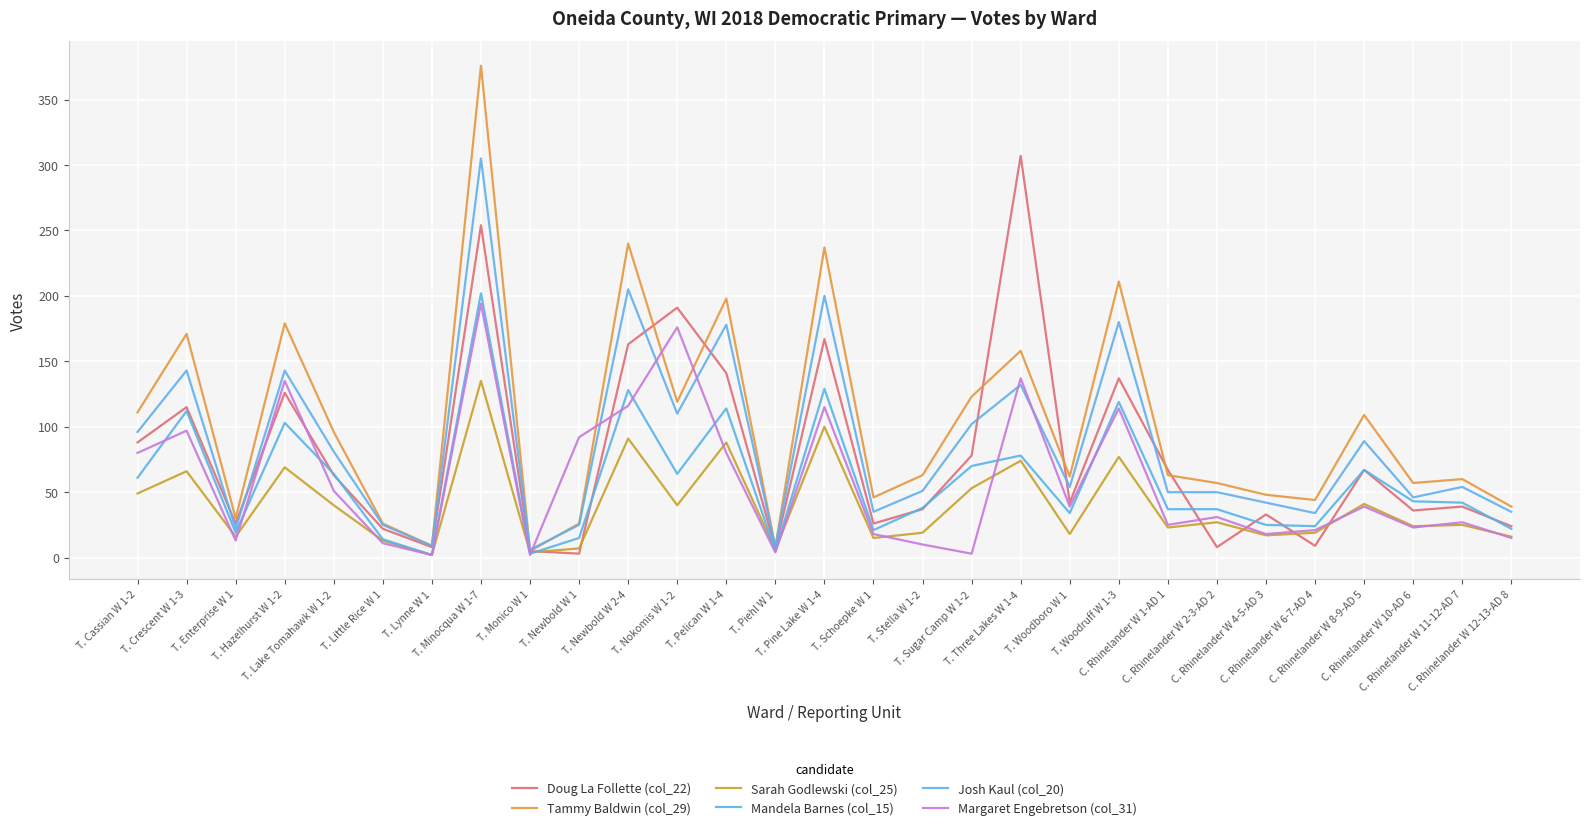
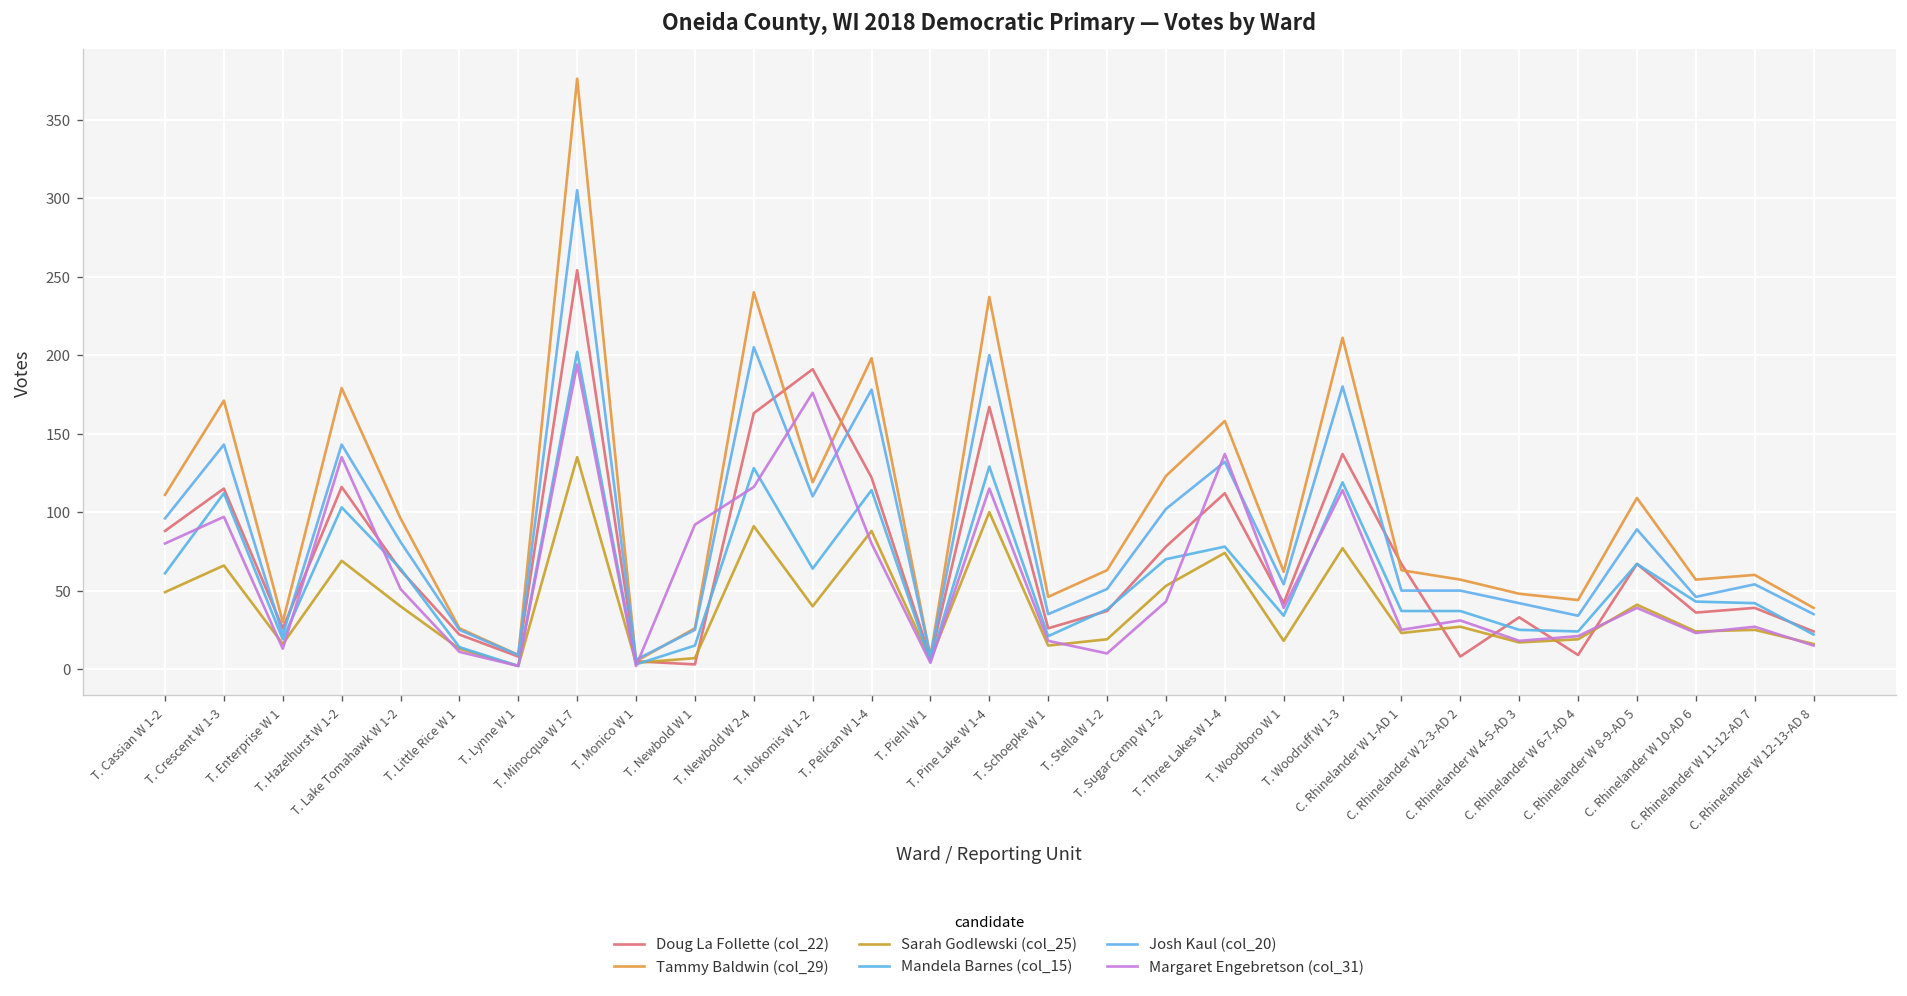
Doug La Follette (col_22), T. Hazelhurst W 1-2: 126 -> 116
Doug La Follette (col_22), T. Pelican W 1-4: 141 -> 122
Margaret Engebretson (col_31), T. Sugar Camp W 1-2: 3 -> 43
Doug La Follette (col_22), T. Three Lakes W 1-4: 307 -> 112
